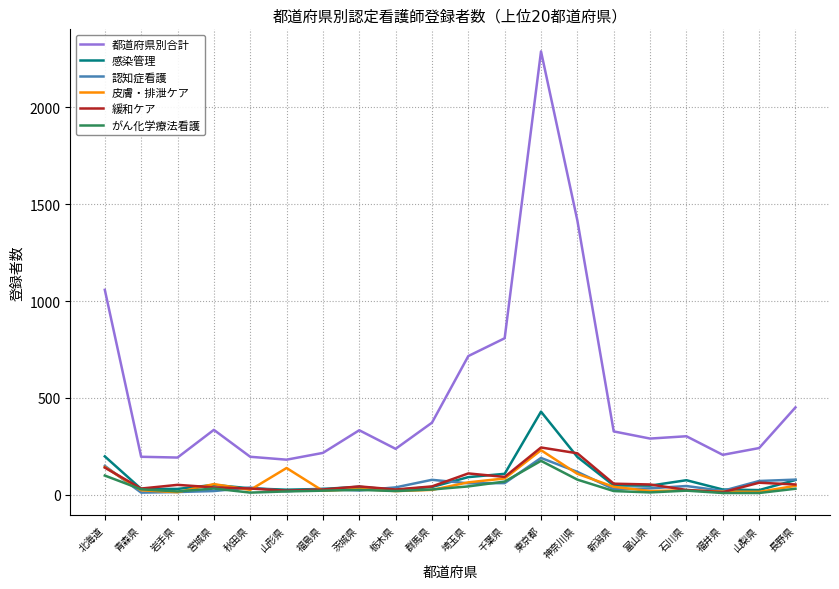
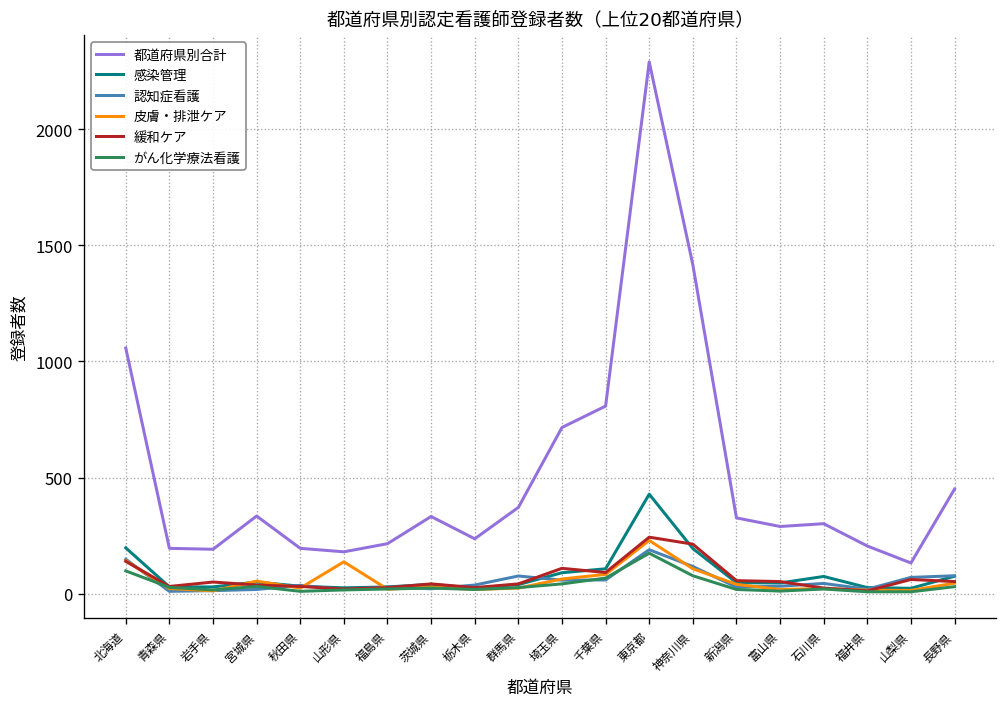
都道府県別合計, 山梨県: 240 -> 130
